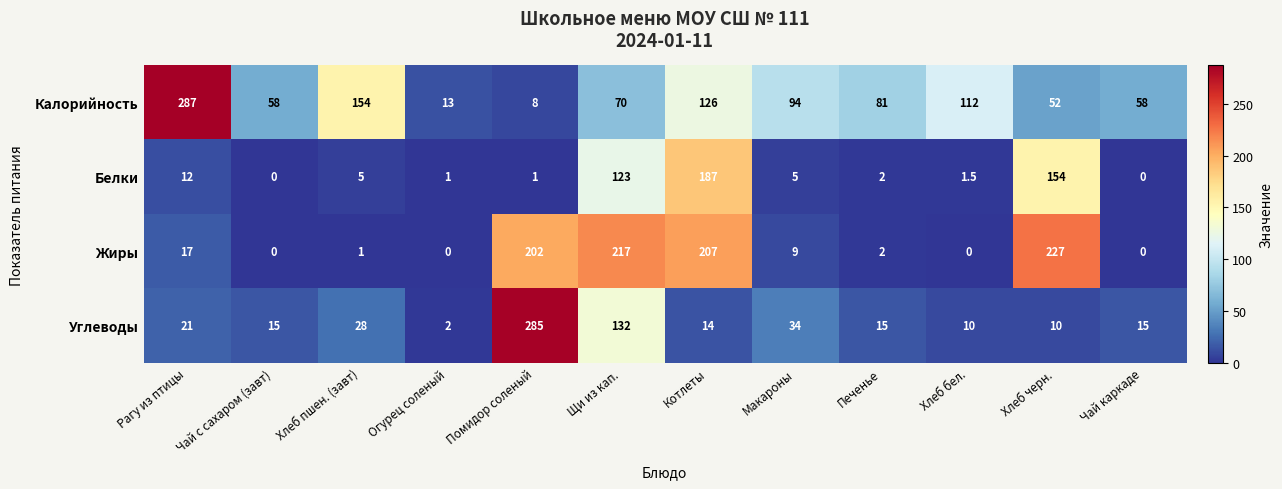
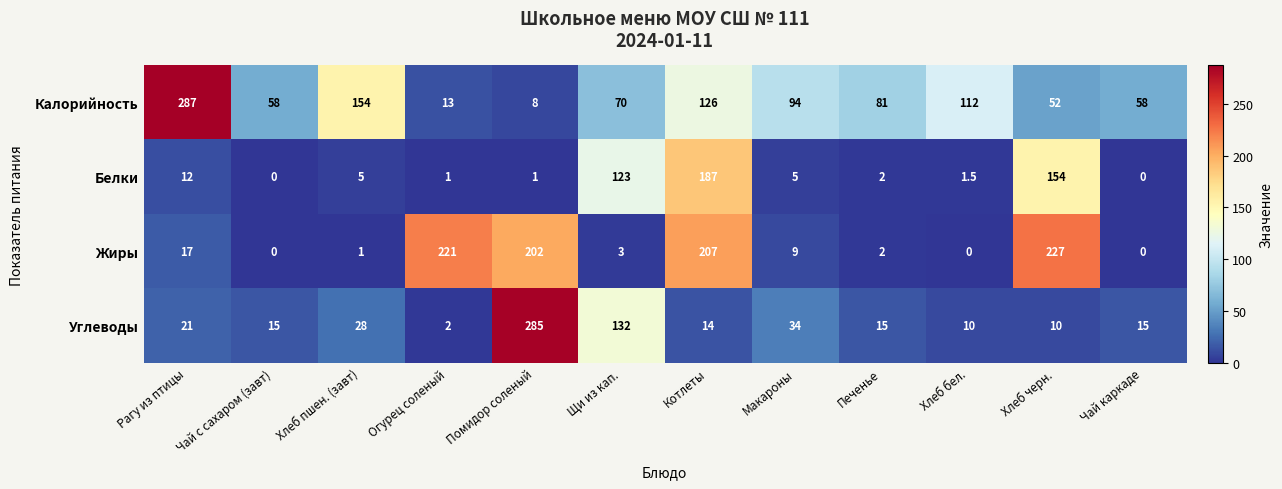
Жиры, Огурец соленый: 0 -> 221
Жиры, Щи из кап.: 217 -> 3
